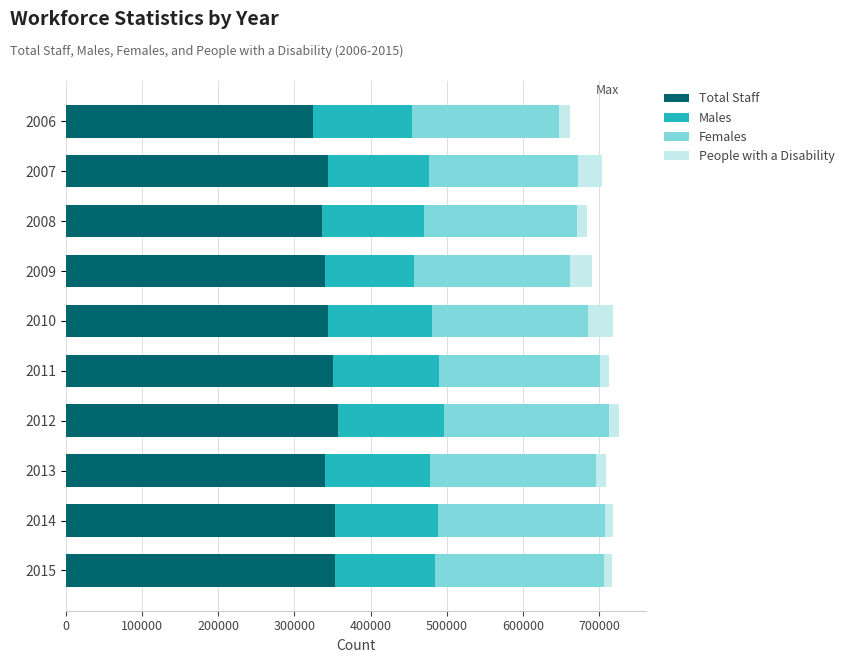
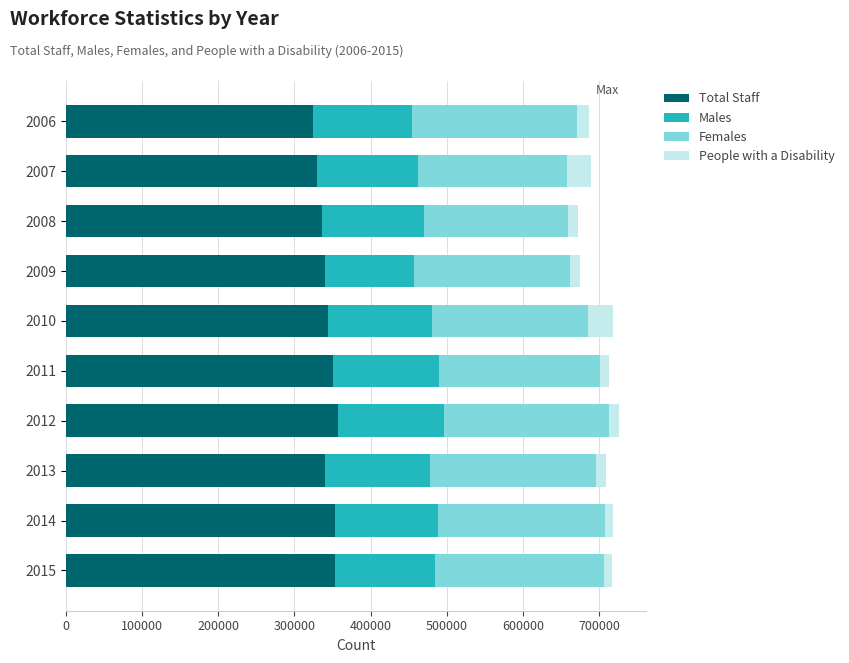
Females, 2006: 190000 -> 220000
Total Staff, 2007: 340000 -> 330000
Females, 2008: 200000 -> 190000
People with a Disability, 2009: 30000 -> 10000
